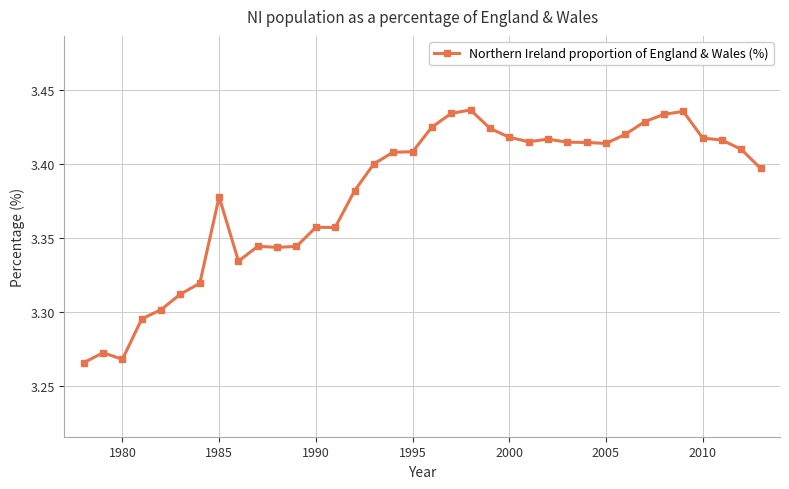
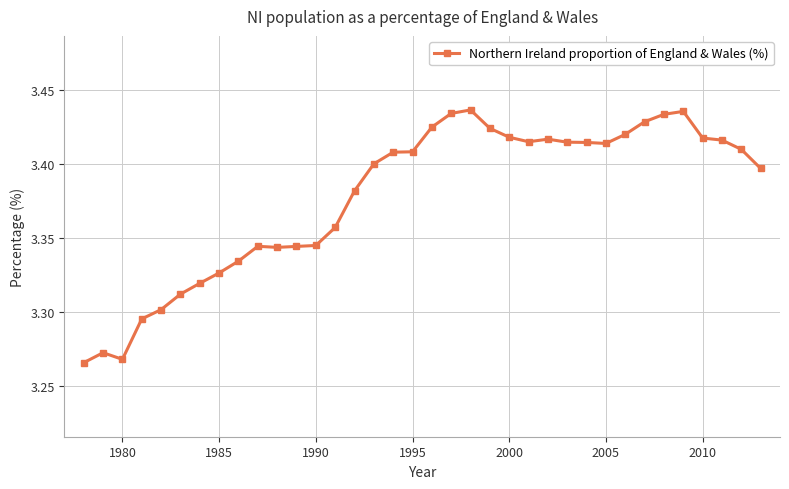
1985: 3.378 -> 3.327
1990: 3.357 -> 3.345
